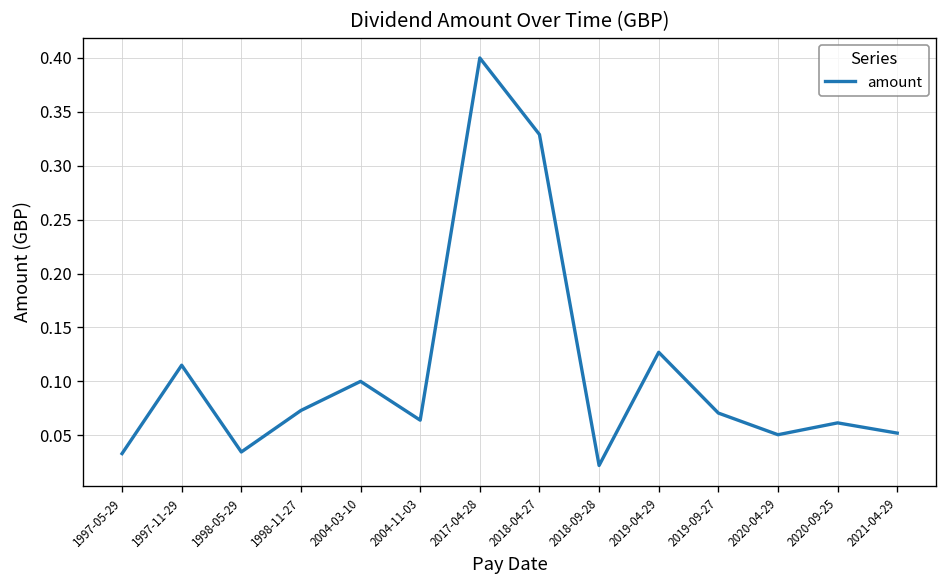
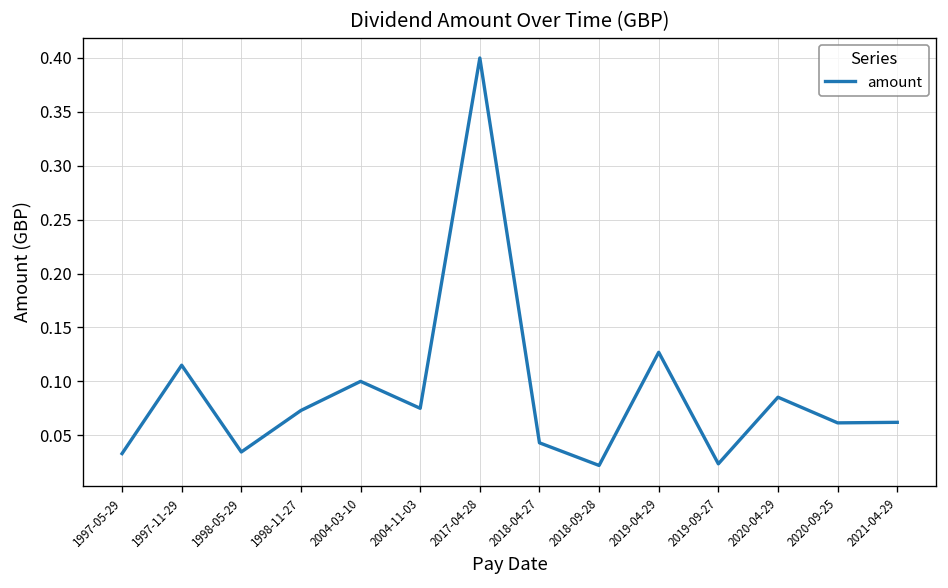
2004-11-03: 0.06 -> 0.08
2018-04-27: 0.33 -> 0.04
2019-09-27: 0.07 -> 0.02
2020-04-29: 0.05 -> 0.09
2021-04-29: 0.05 -> 0.06
